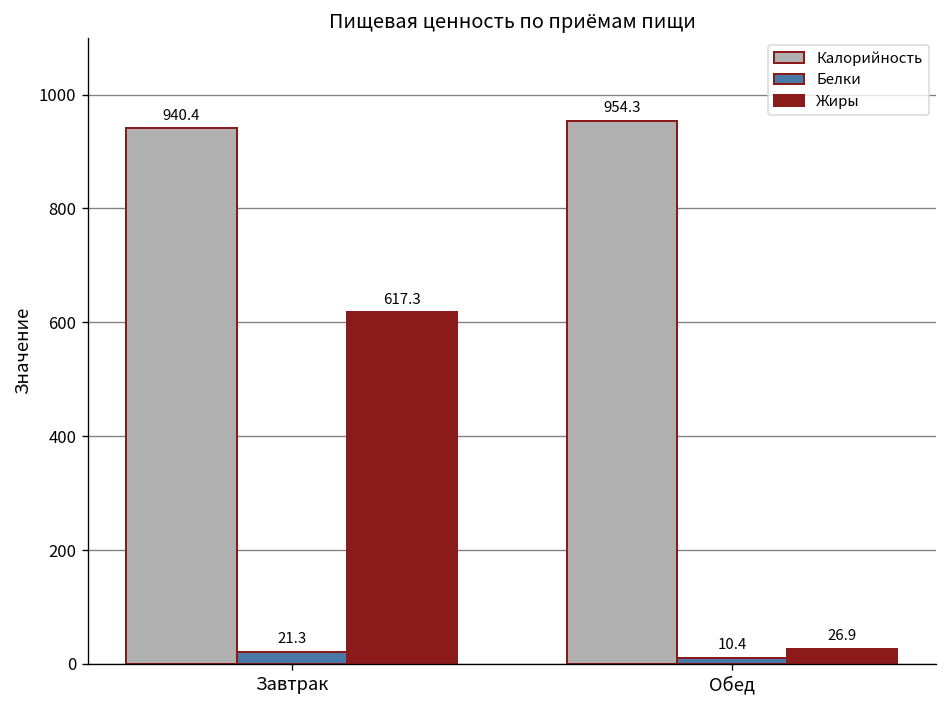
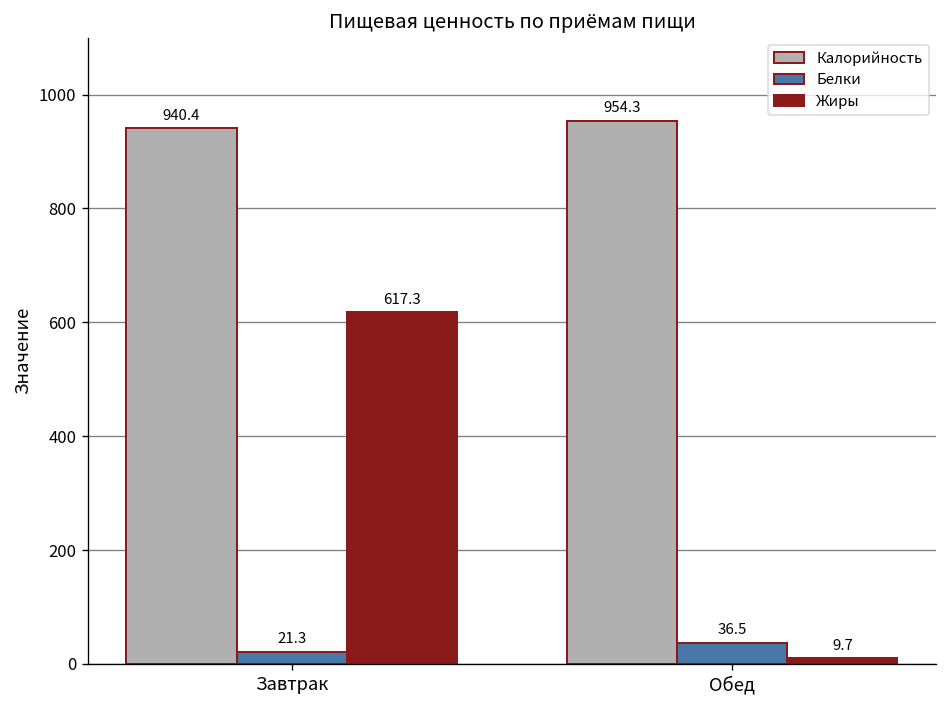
Белки, Обед: 10.4 -> 36.5
Жиры, Обед: 26.9 -> 9.7
